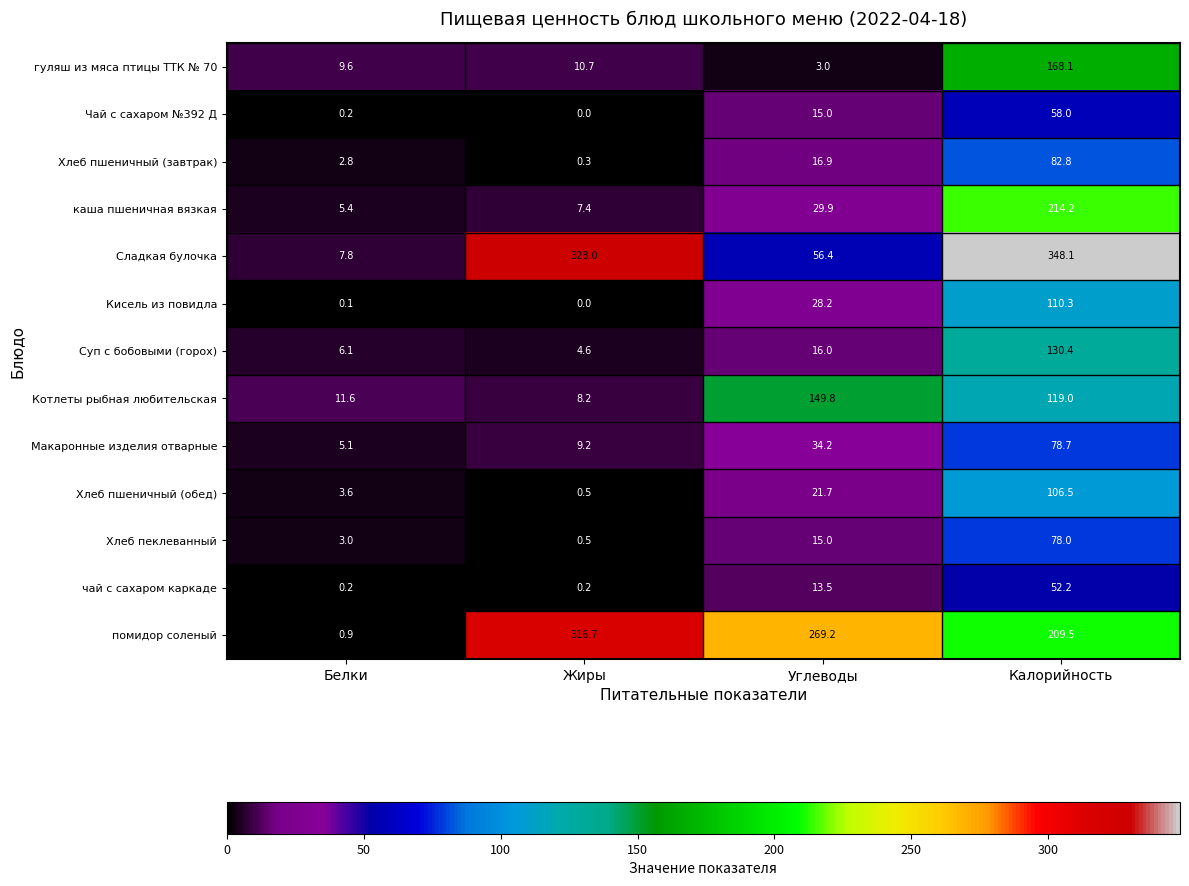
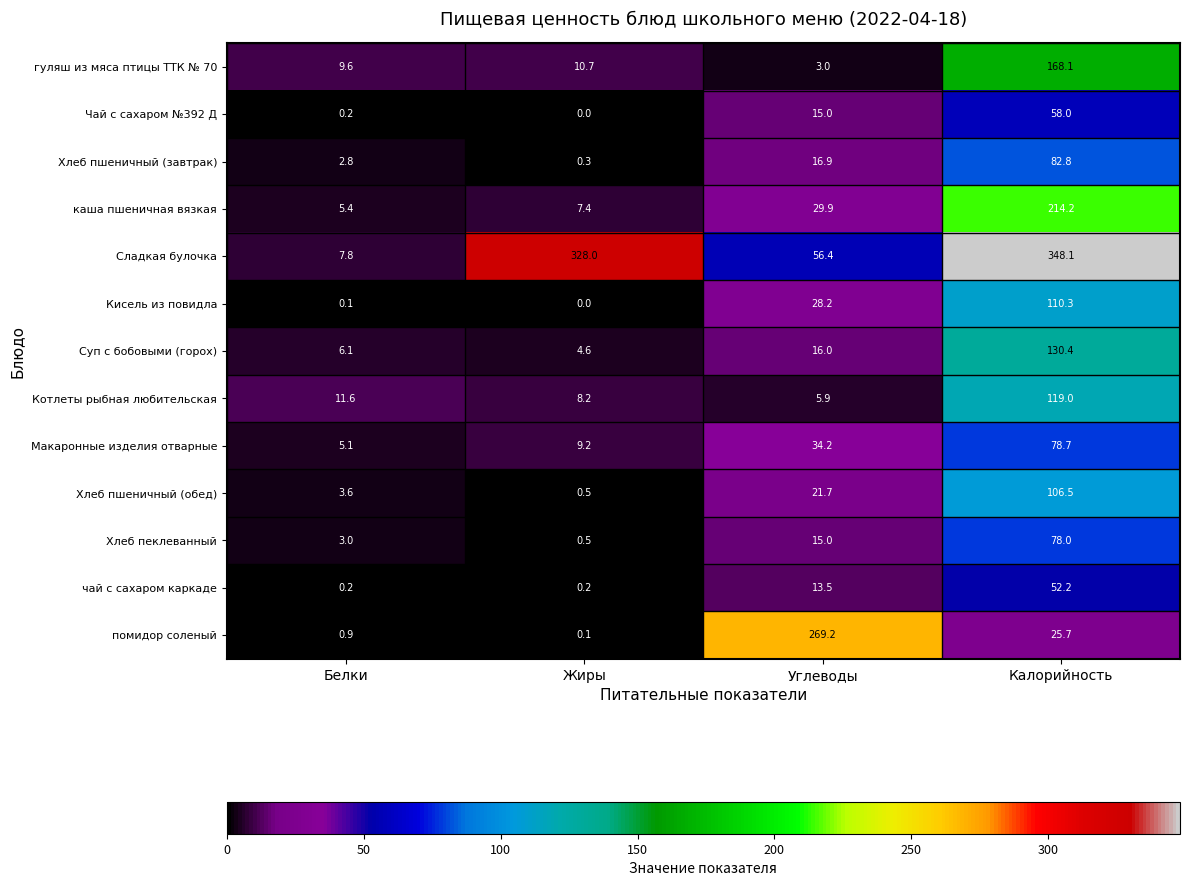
Котлеты рыбная любительская, Углеводы: 149.8 -> 5.9
помидор соленый, Жиры: 316.7 -> 0.1
помидор соленый, Калорийность: 209.5 -> 25.7
